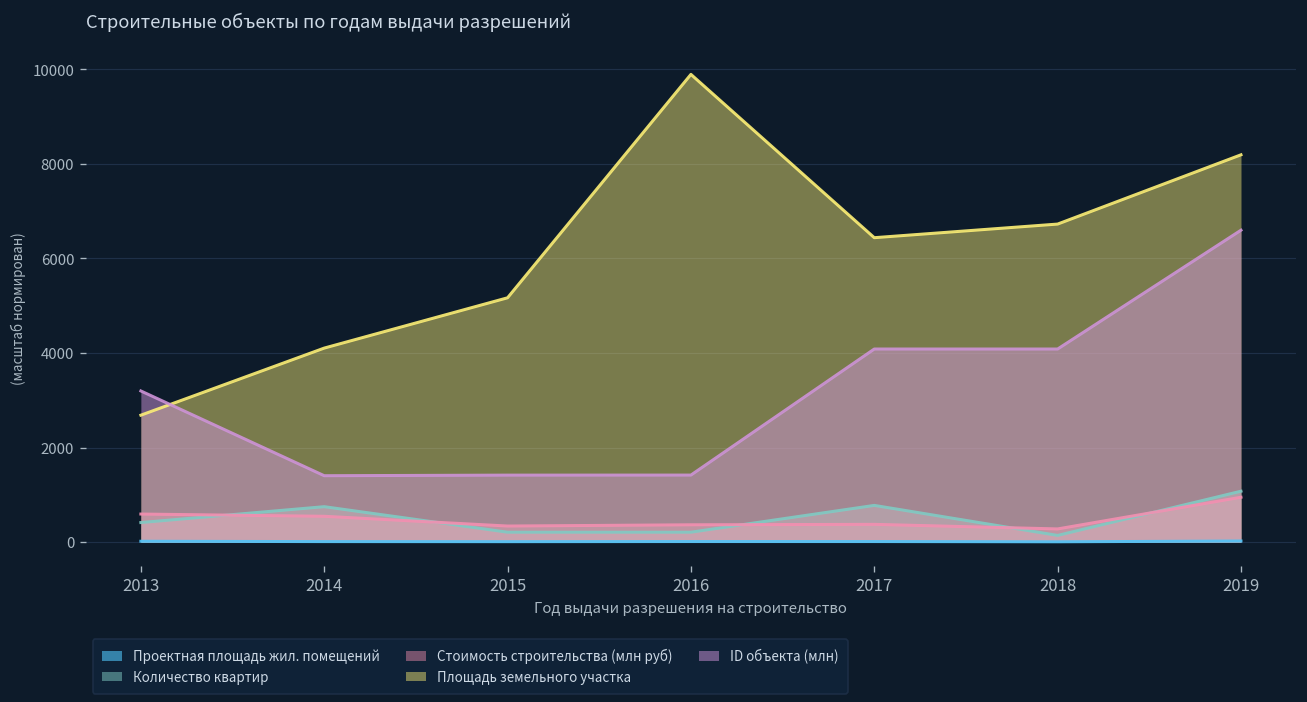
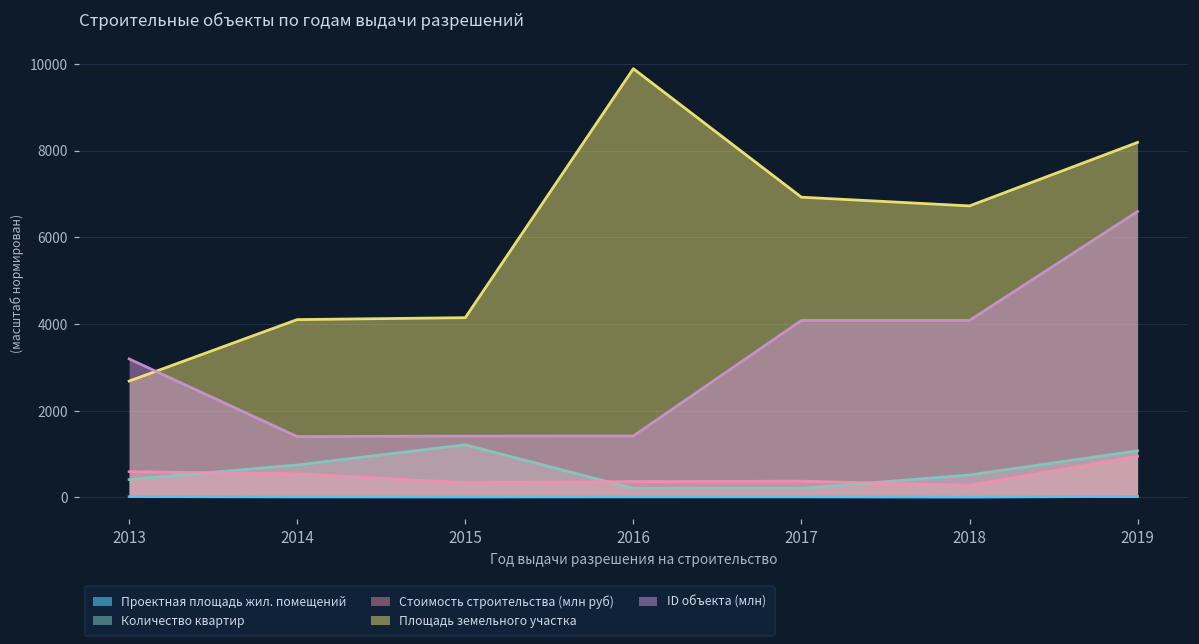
Количество квартир, 2015: 200 -> 1200
Площадь земельного участка, 2015: 5200 -> 4100
Количество квартир, 2017: 800 -> 200
Площадь земельного участка, 2017: 6400 -> 6900
Количество квартир, 2018: 100 -> 500
